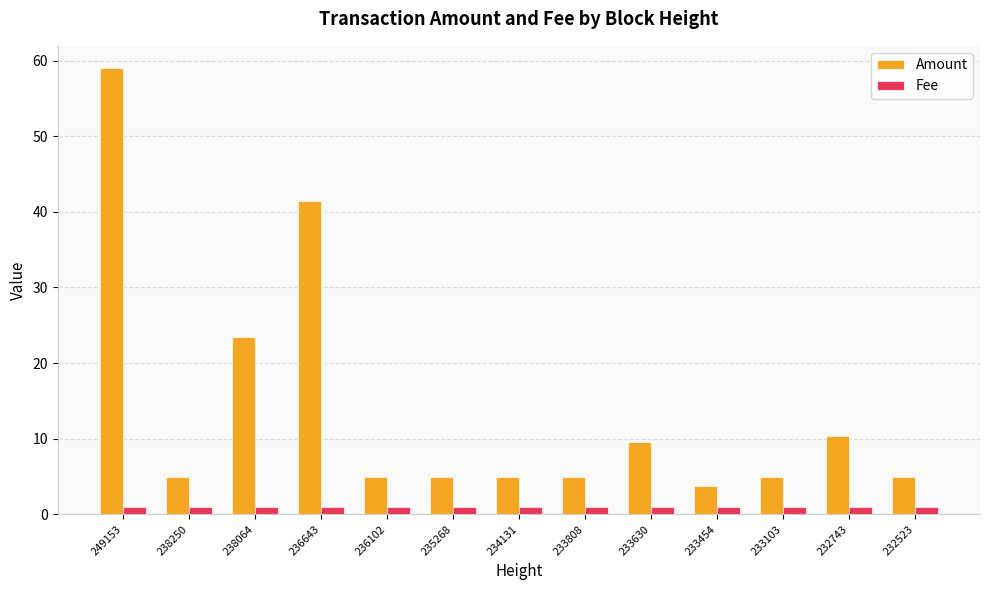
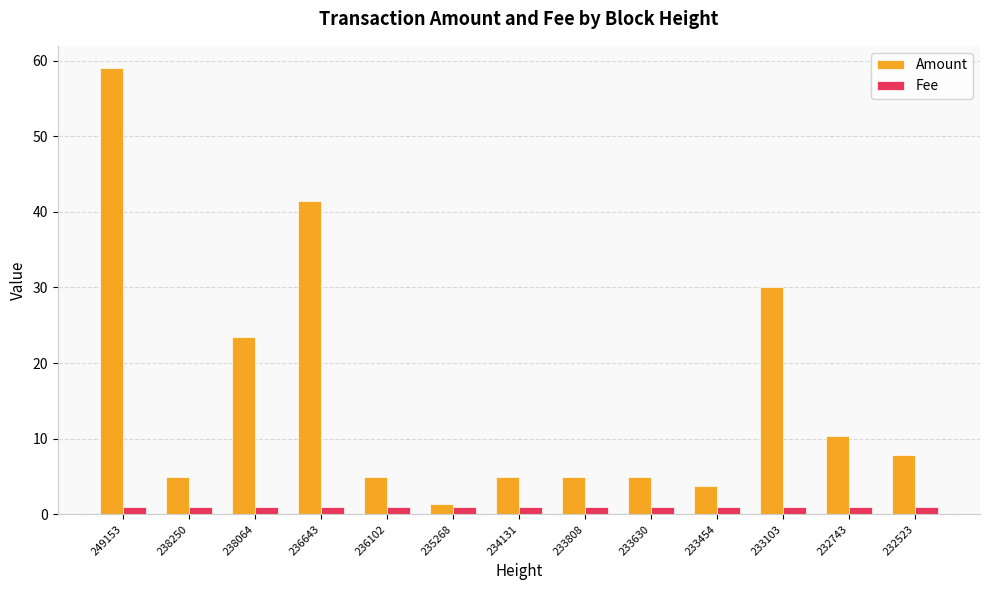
Amount, 235268: 5 -> 1
Amount, 233630: 10 -> 5
Amount, 233103: 5 -> 30
Amount, 232523: 5 -> 8
